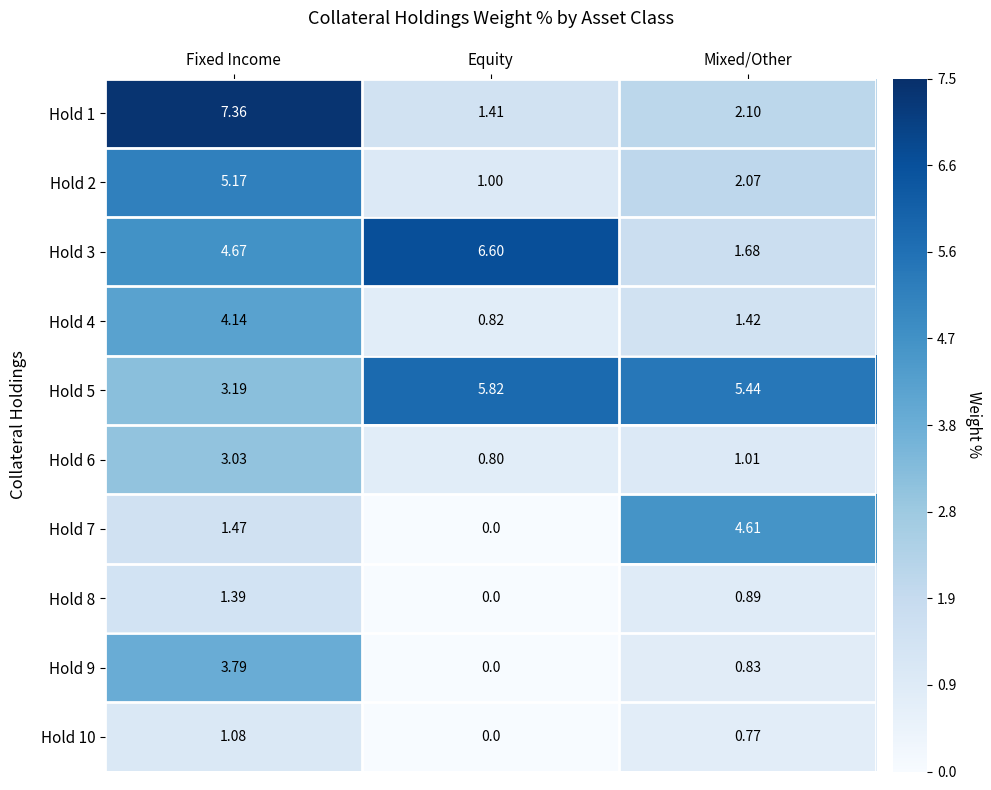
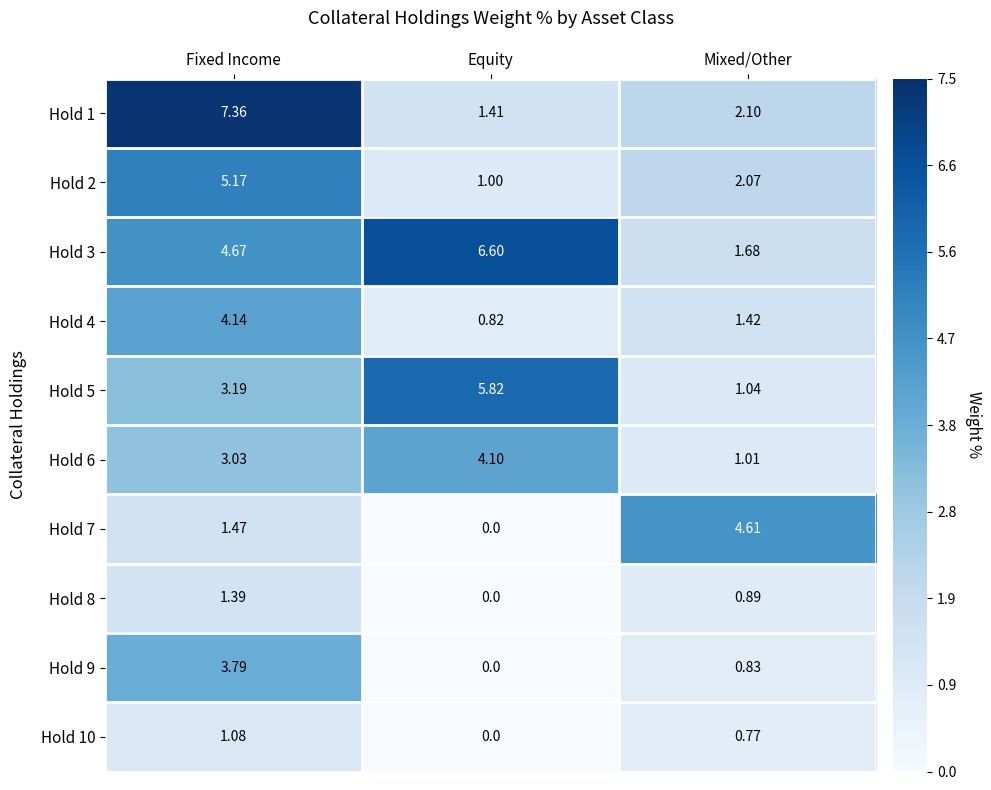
Hold 5, Mixed/Other: 5.44 -> 1.04
Hold 6, Equity: 0.80 -> 4.10
